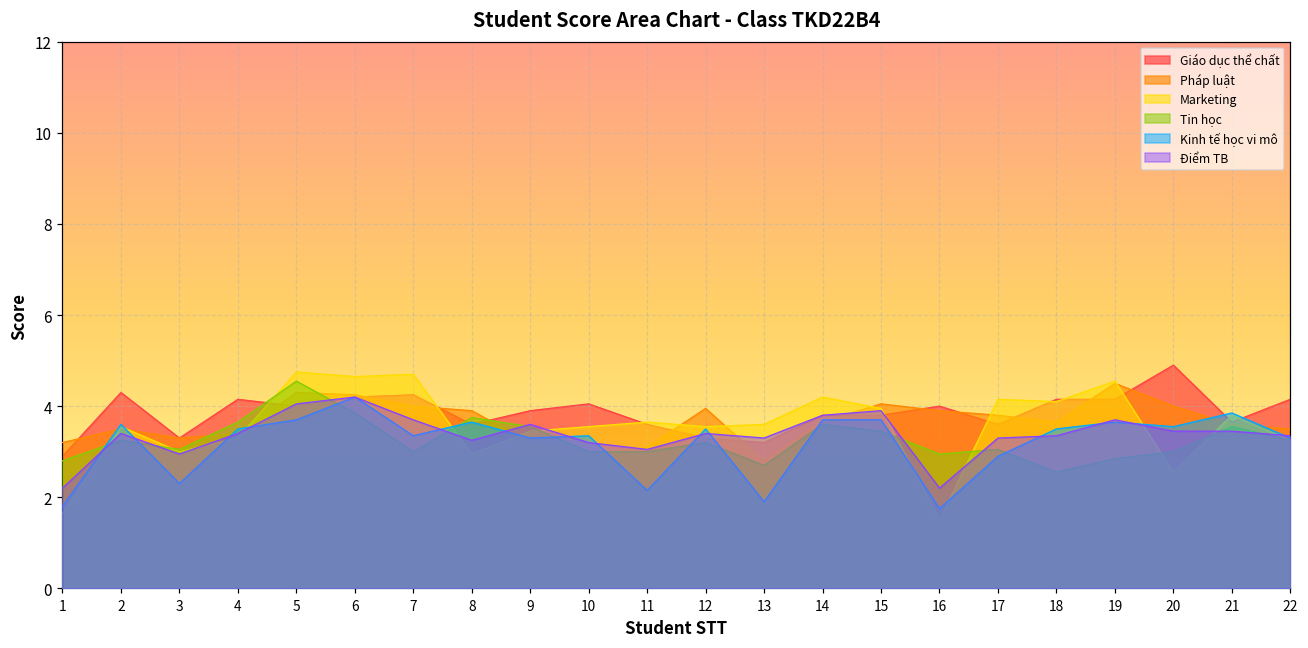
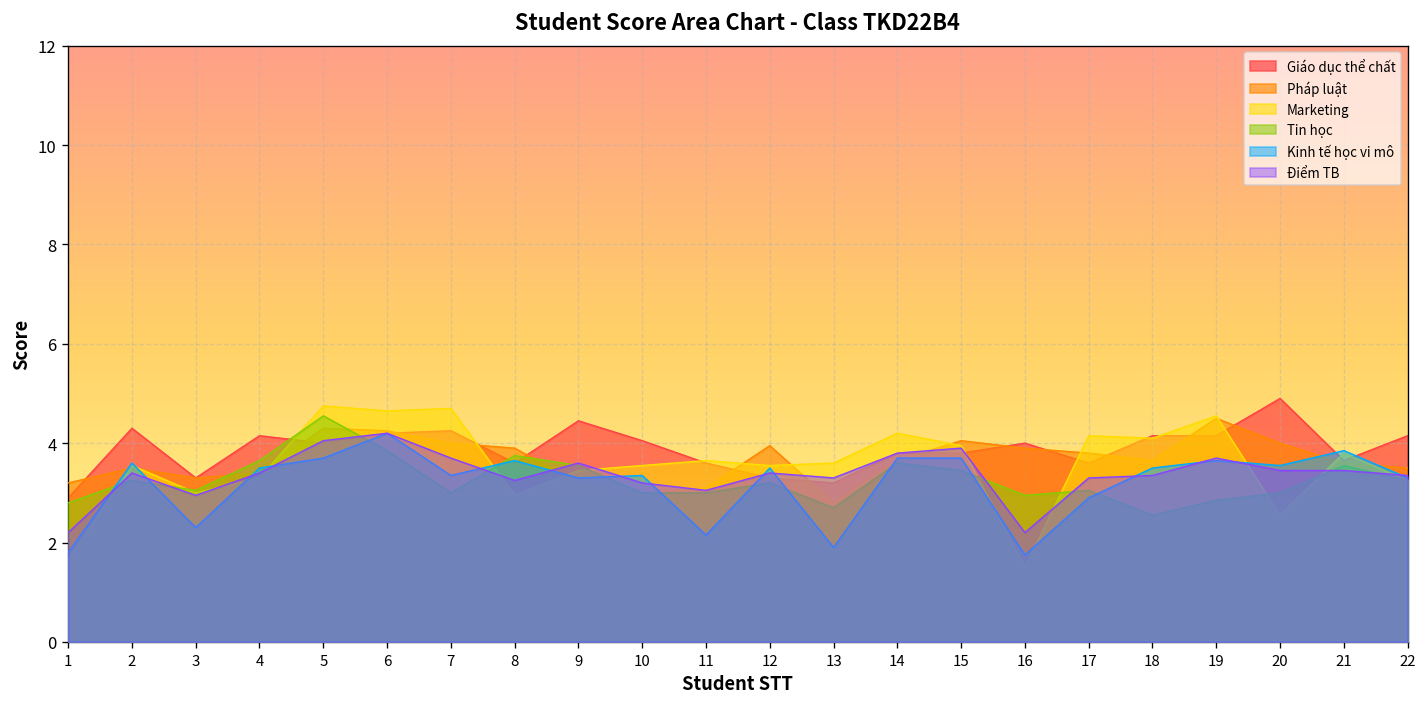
Giáo dục thể chất, 9: 3.9 -> 4.5
